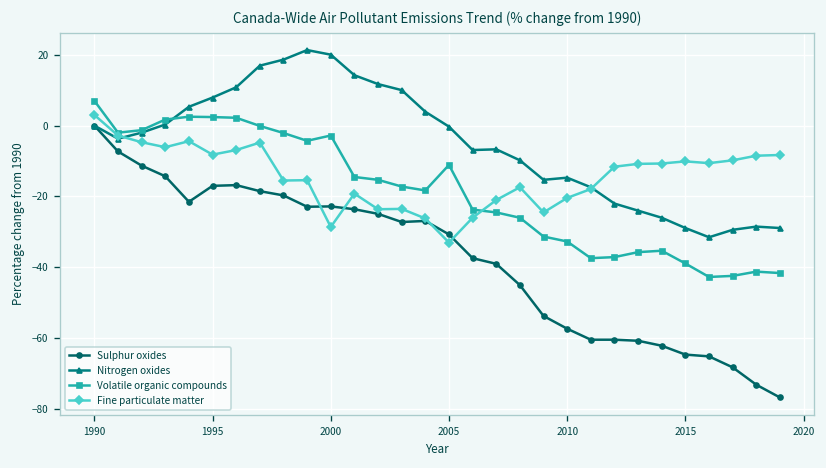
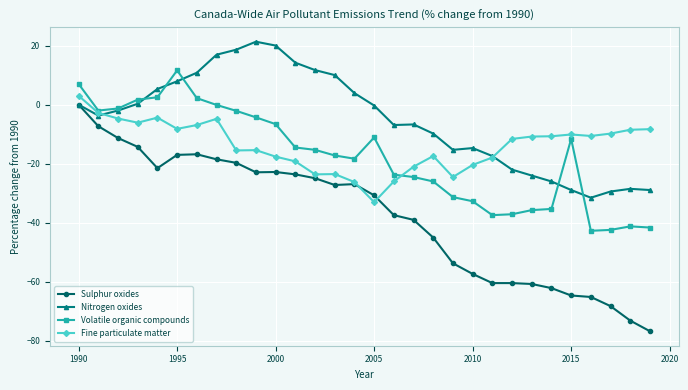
Volatile organic compounds, 1995: 2 -> 12
Volatile organic compounds, 2000: -3 -> -7
Fine particulate matter, 2000: -29 -> -18
Volatile organic compounds, 2015: -39 -> -12
